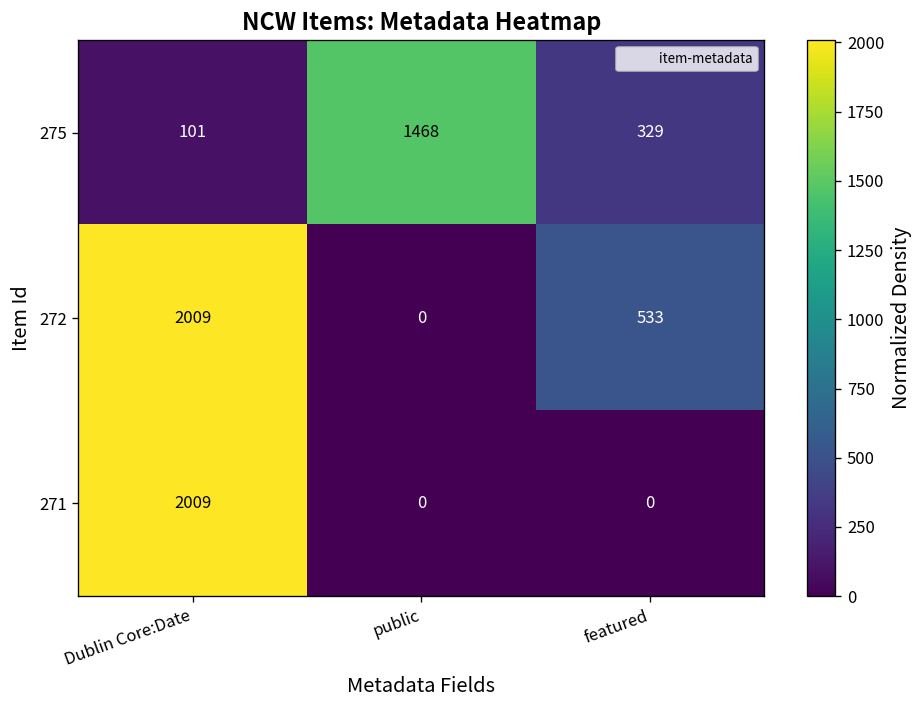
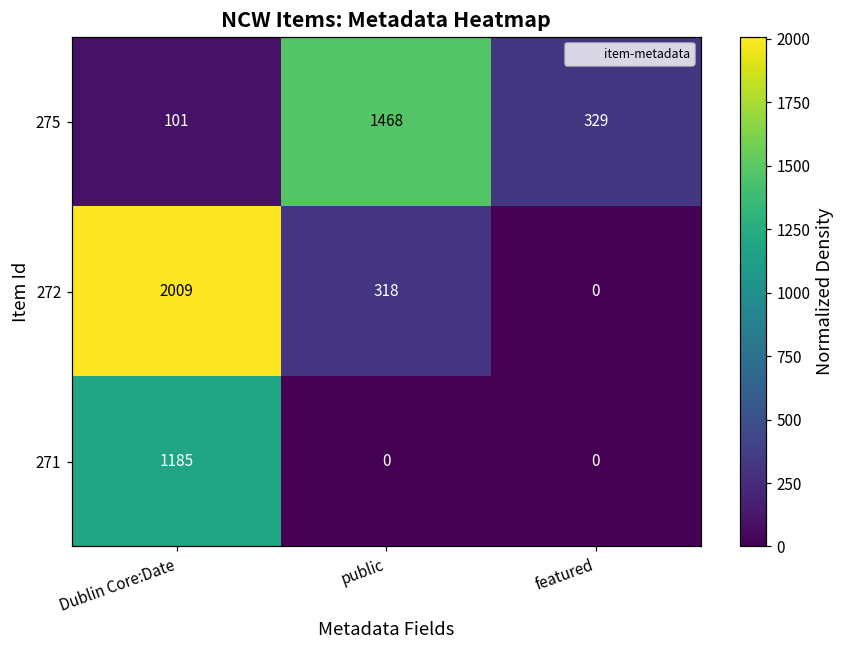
272, public: 0 -> 318
272, featured: 533 -> 0
271, Dublin Core:Date: 2009 -> 1185
